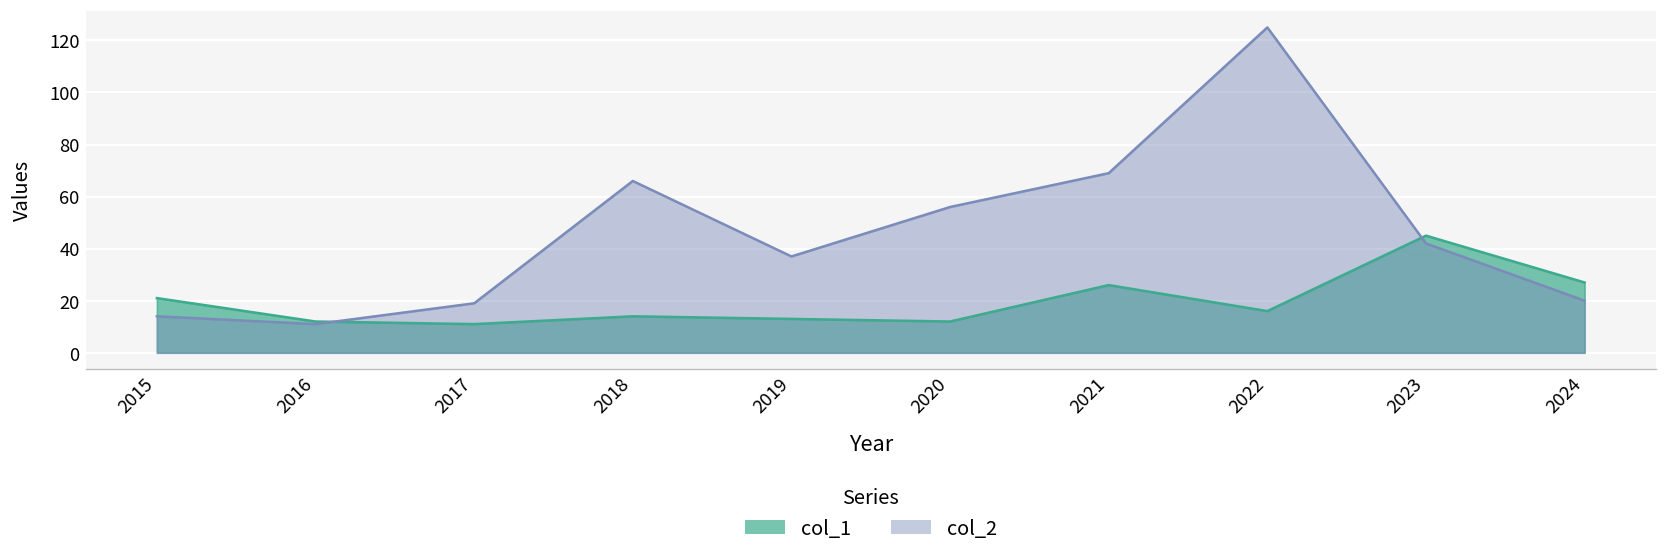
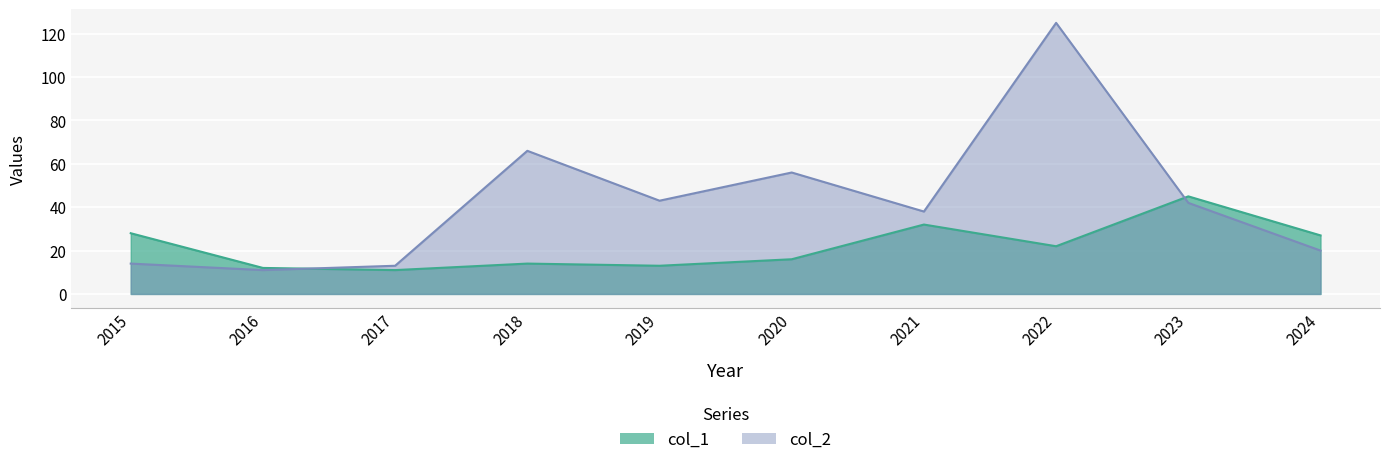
col_1, 2015: 21 -> 28
col_2, 2017: 19 -> 13
col_2, 2019: 37 -> 43
col_1, 2020: 12 -> 16
col_1, 2021: 26 -> 32
col_2, 2021: 69 -> 38
col_1, 2022: 16 -> 22
